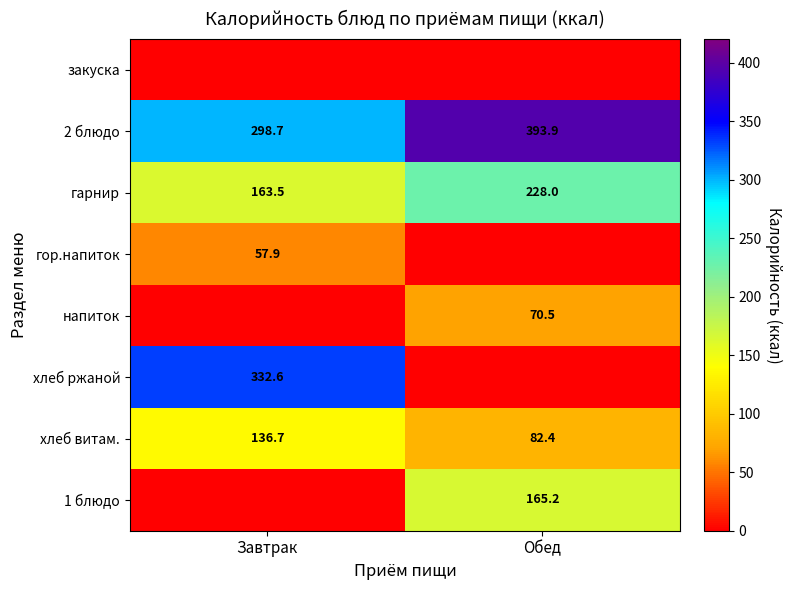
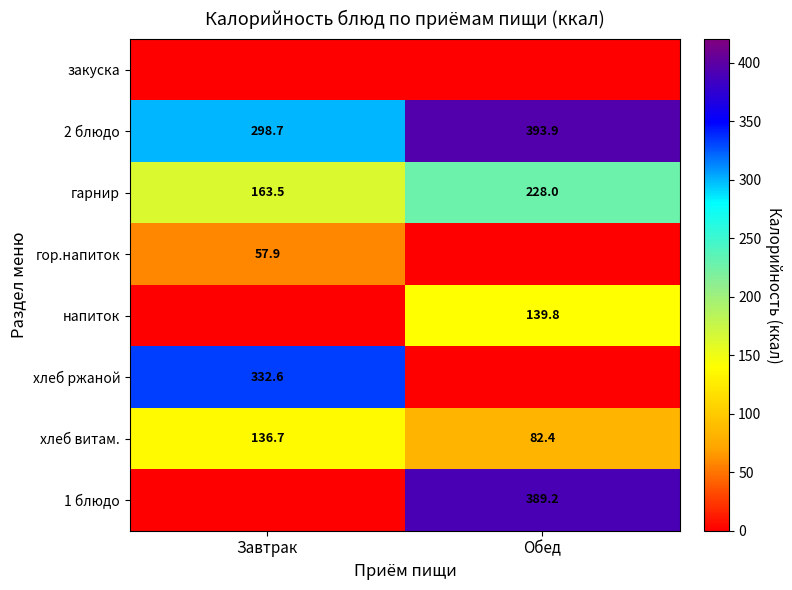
напиток, Обед: 70.5 -> 139.8
1 блюдо, Обед: 165.2 -> 389.2
